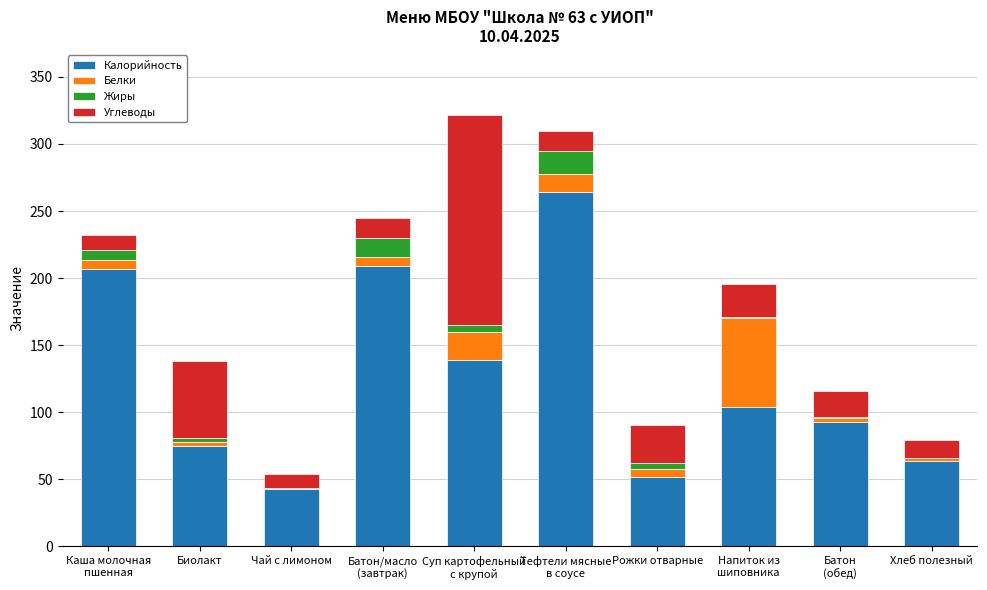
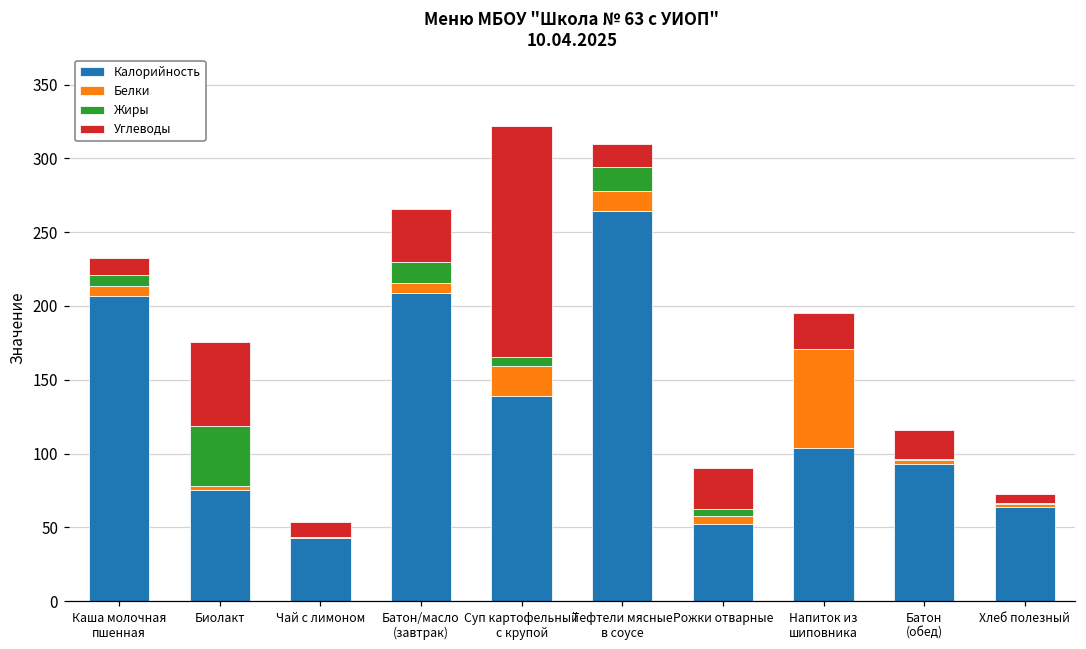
Жиры, Биолакт: 3 -> 41
Углеводы, Батон/масло (завтрак): 15 -> 36
Углеводы, Хлеб полезный: 13 -> 6
